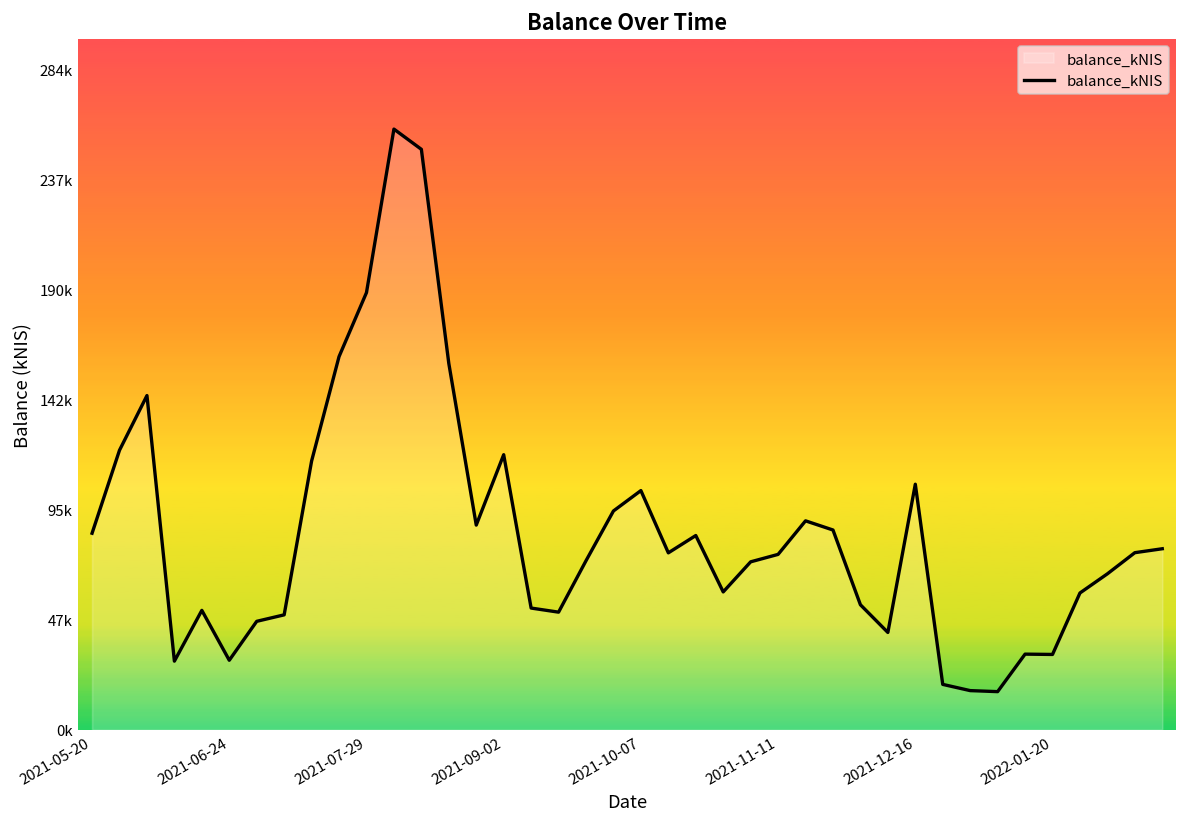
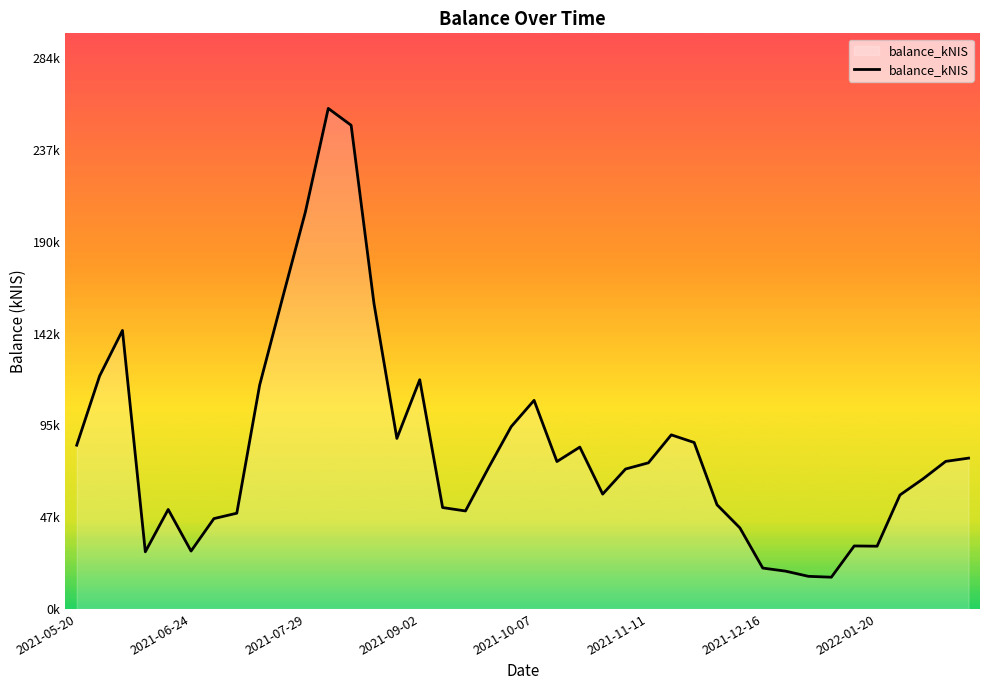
2021-07-29: 188000 -> 205000
2021-10-07: 103000 -> 108000
2021-12-16: 106000 -> 21000
